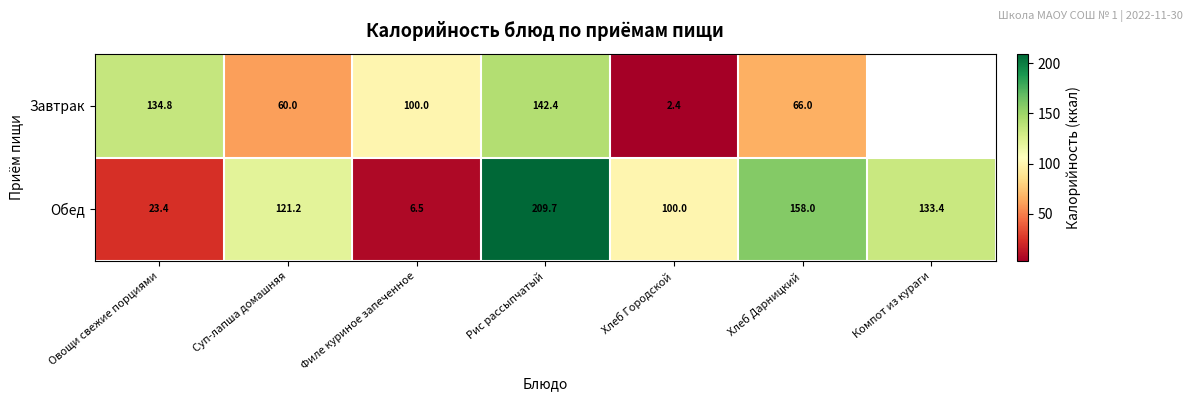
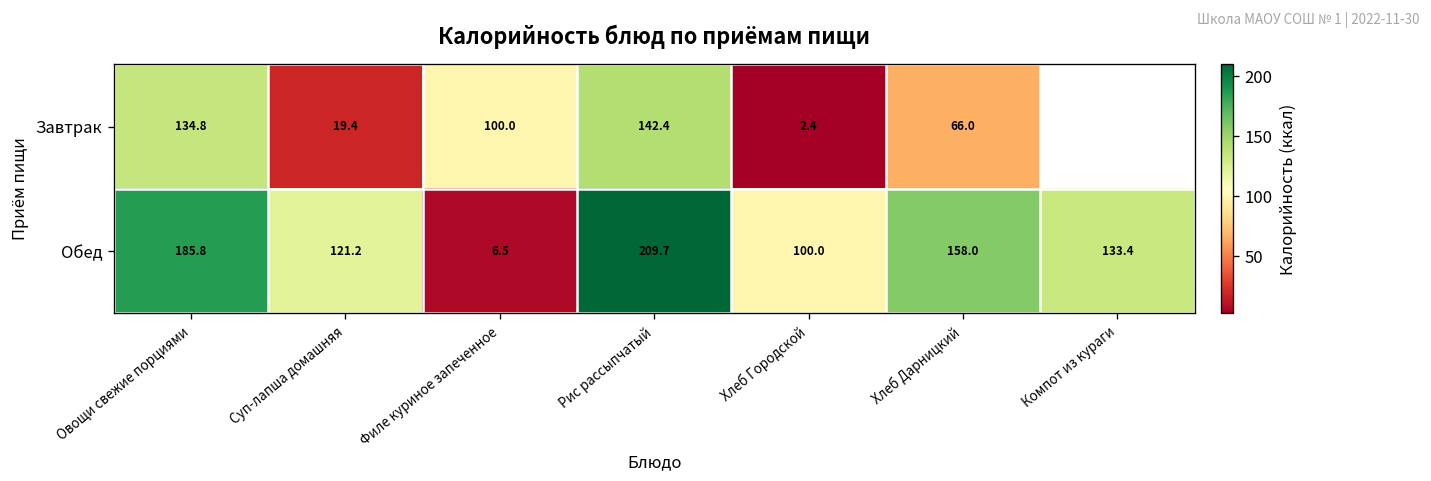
Завтрак, Суп-лапша домашняя: 60.0 -> 19.4
Обед, Овощи свежие порциями: 23.4 -> 185.8
